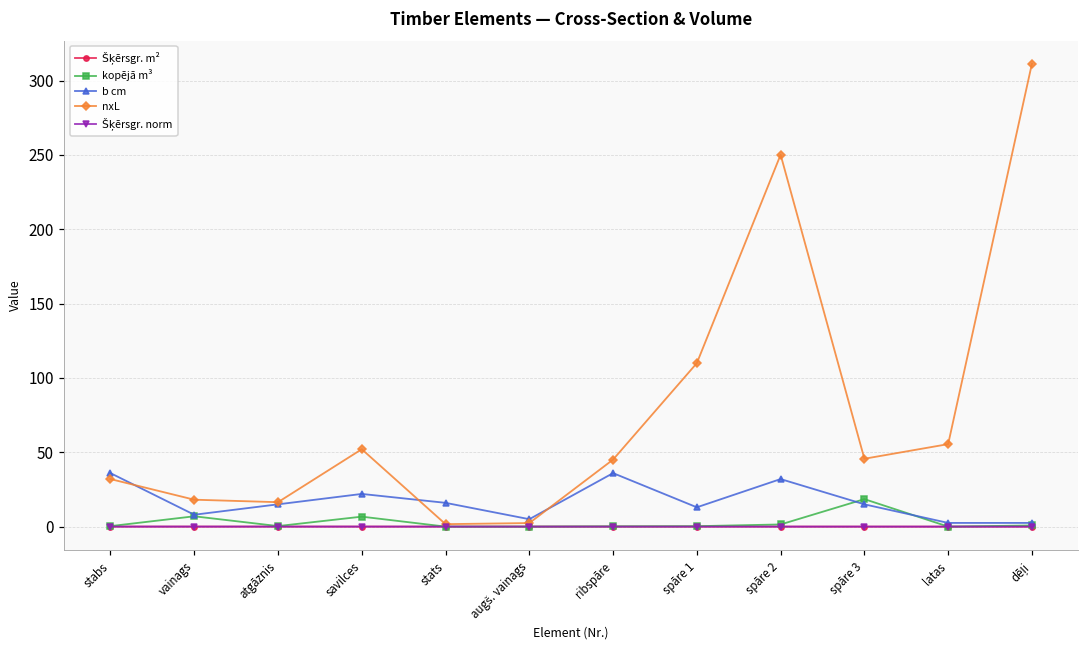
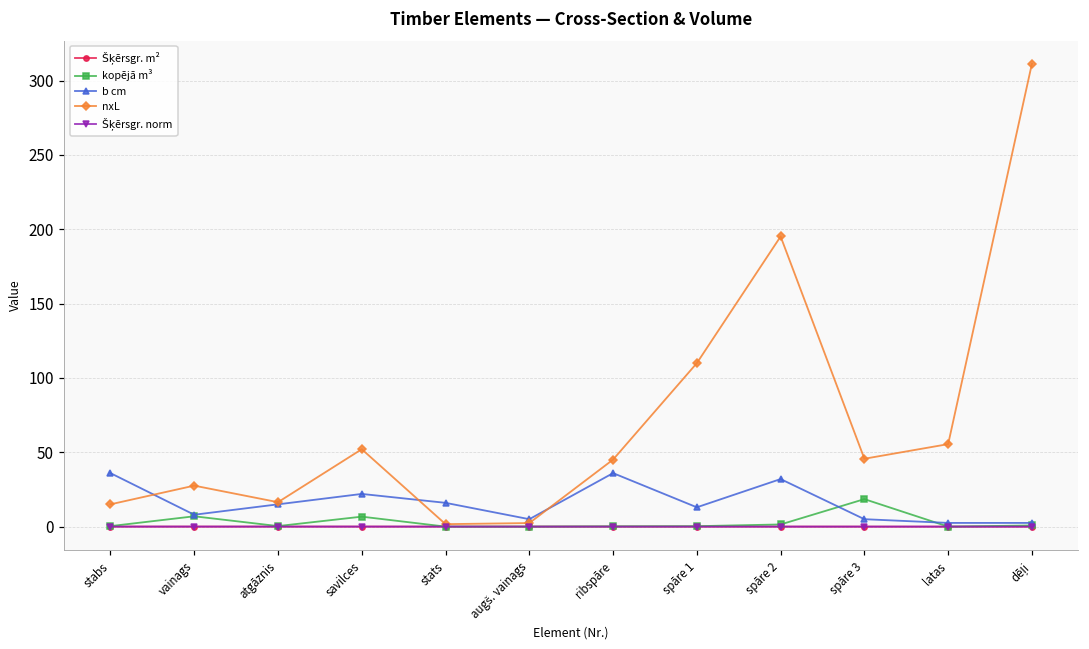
nxL, stabs: 32 -> 15
nxL, vainags: 18 -> 28
nxL, spāre 2: 250 -> 195
b cm, spāre 3: 15 -> 5
